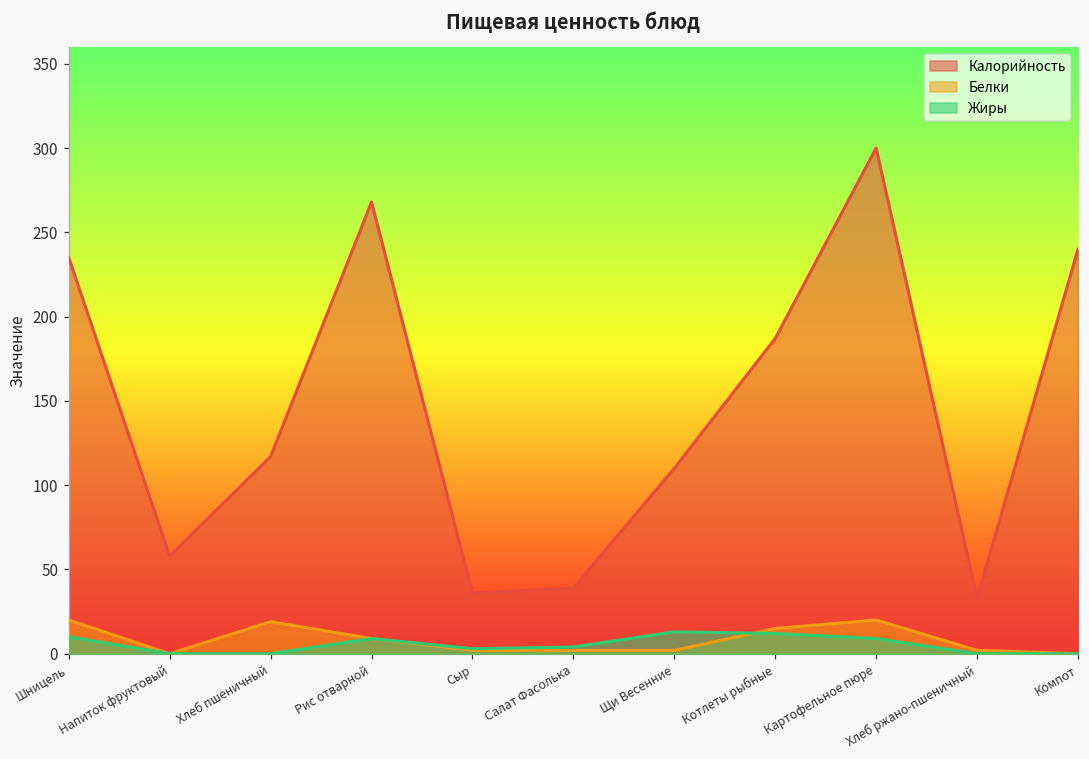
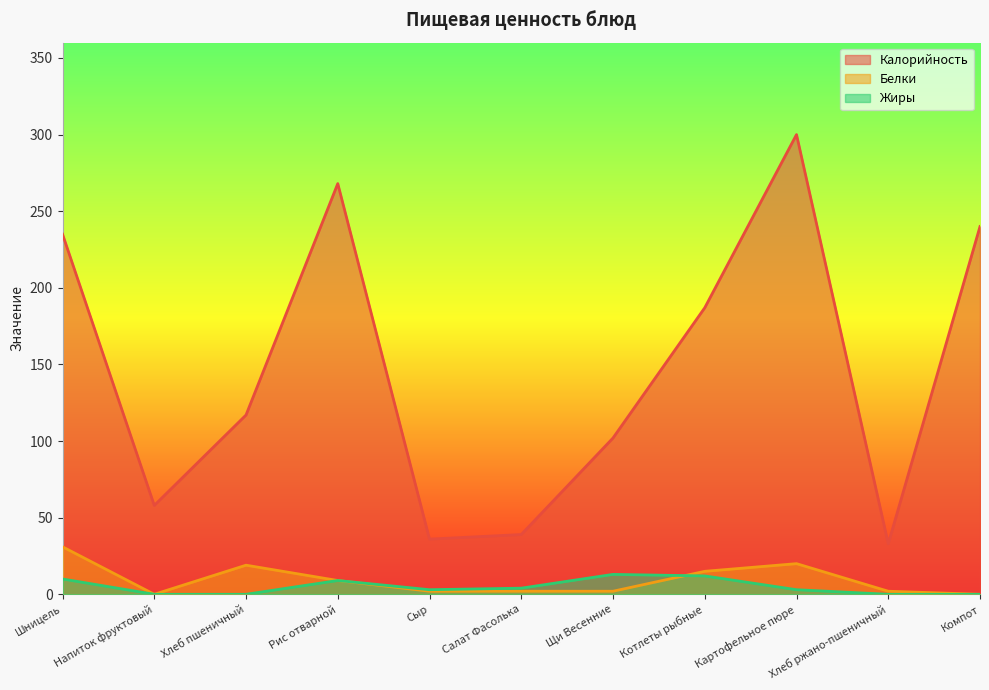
Белки, Шницель: 20 -> 31
Калорийность, Щи Весенние: 110 -> 102
Жиры, Картофельное пюре: 9 -> 3
